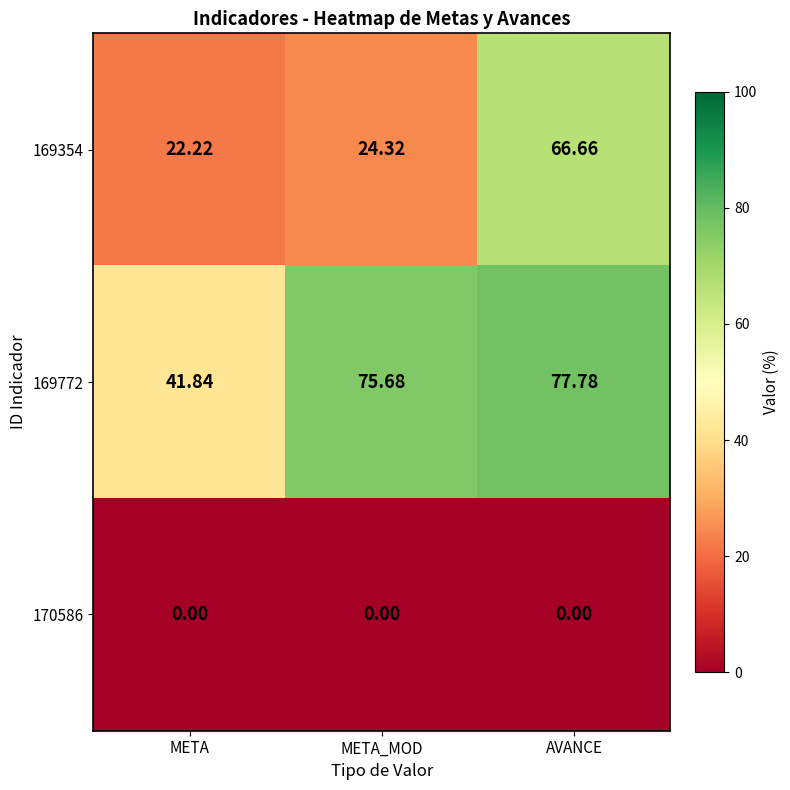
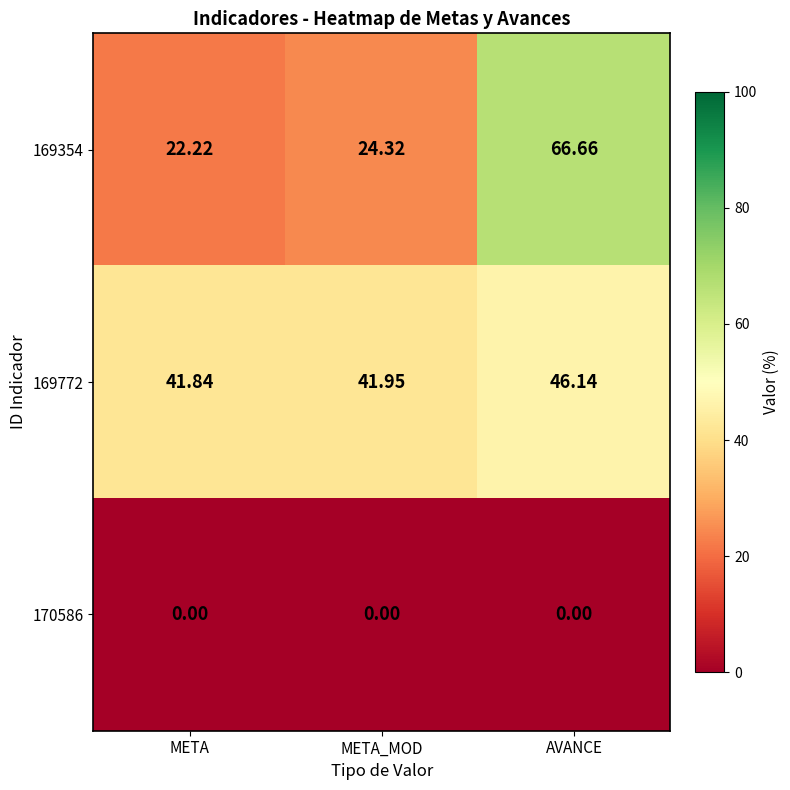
169772, META_MOD: 75.68 -> 41.95
169772, AVANCE: 77.78 -> 46.14
